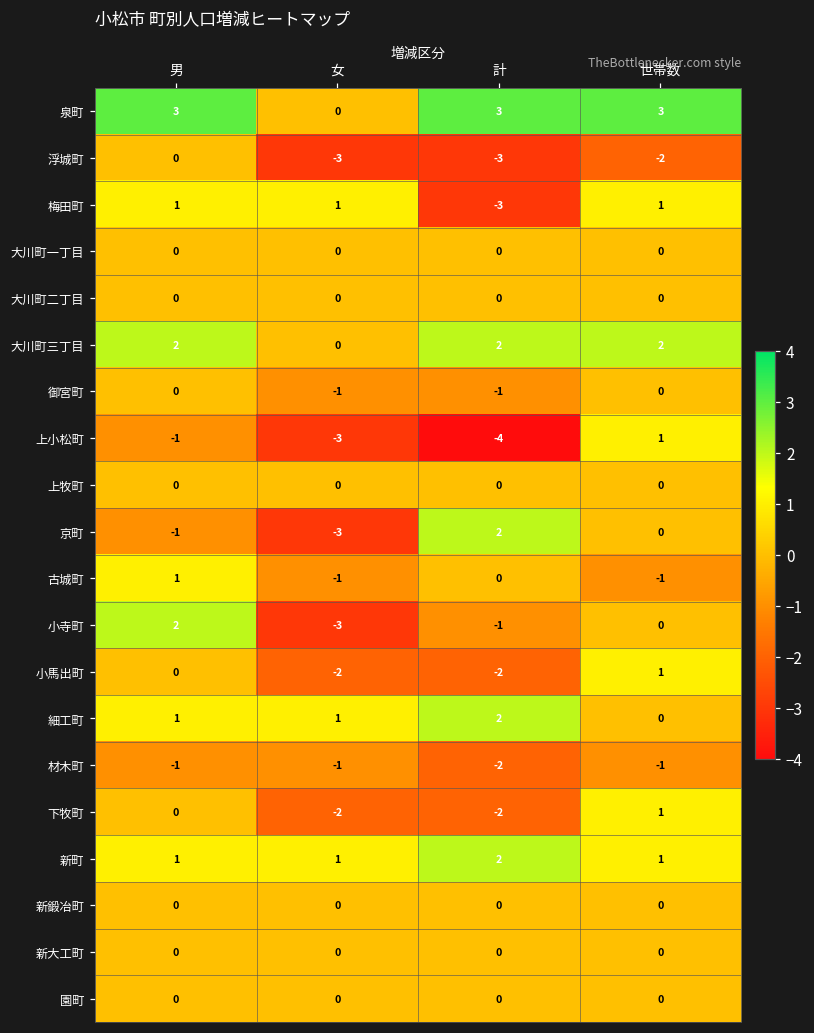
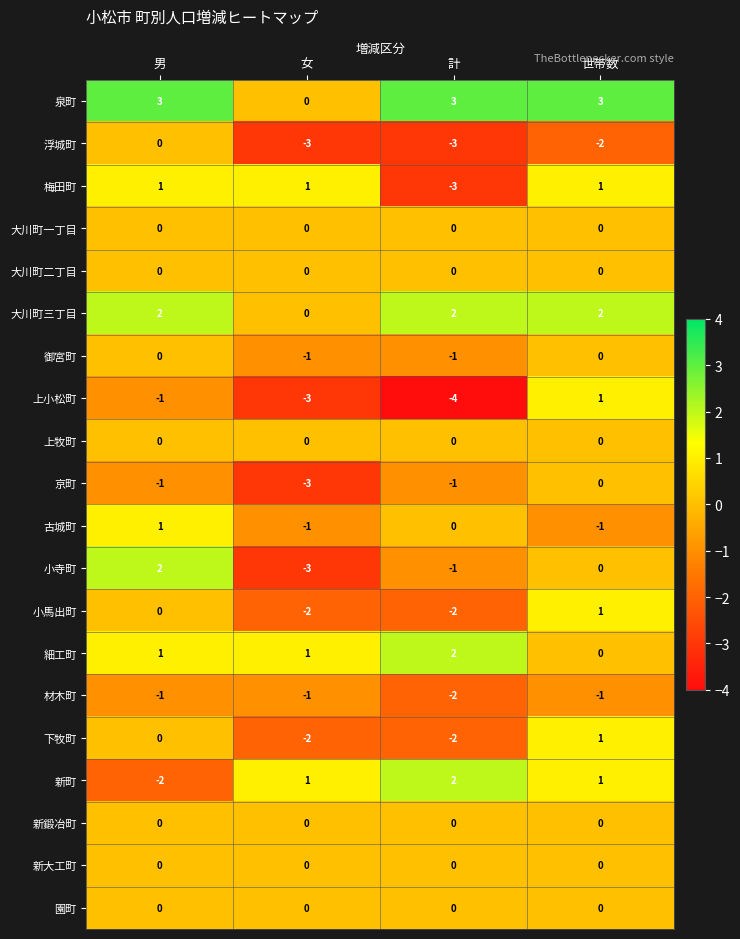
京町, 計: 2 -> -1
新町, 男: 1 -> -2
